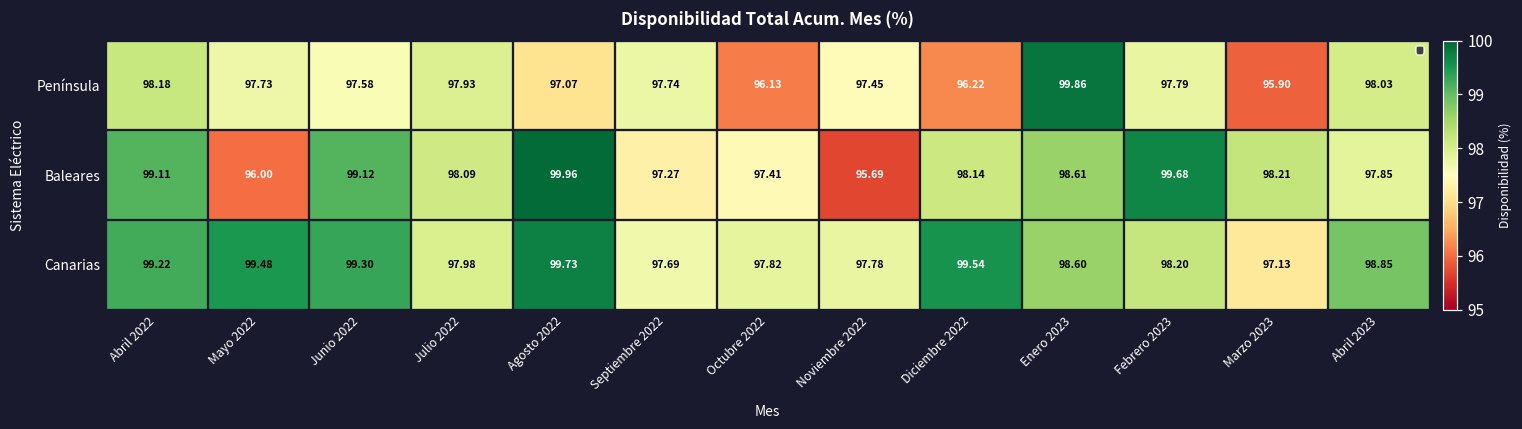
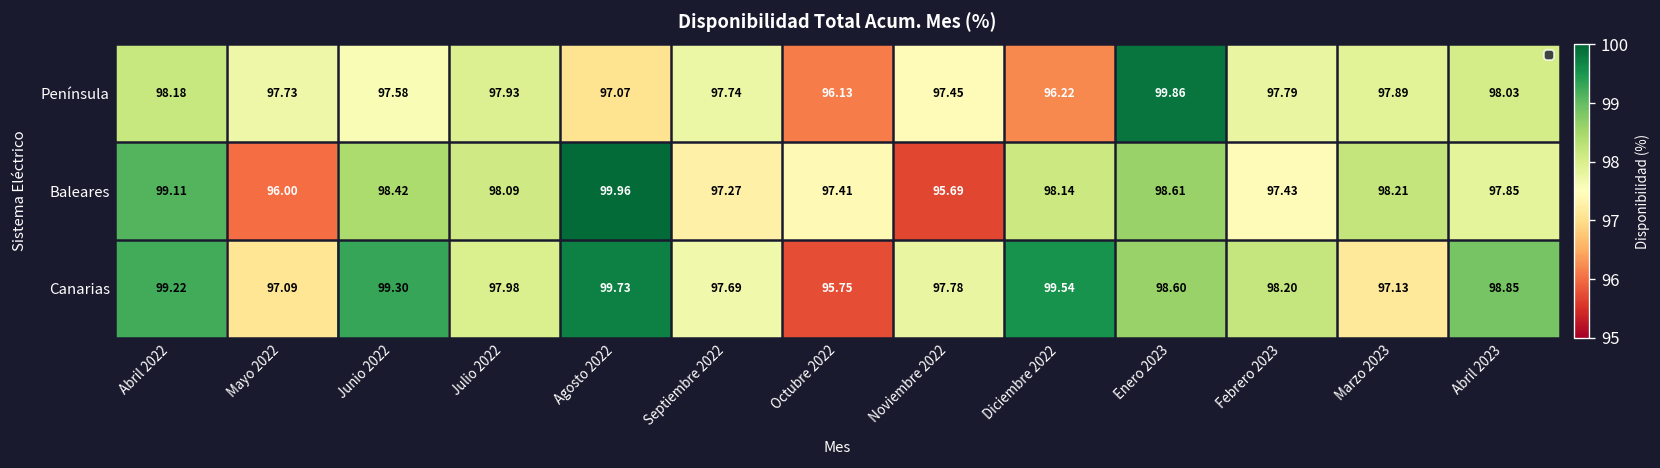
Península, Marzo 2023: 95.90 -> 97.89
Baleares, Junio 2022: 99.12 -> 98.42
Baleares, Febrero 2023: 99.68 -> 97.43
Canarias, Mayo 2022: 99.48 -> 97.09
Canarias, Octubre 2022: 97.82 -> 95.75
